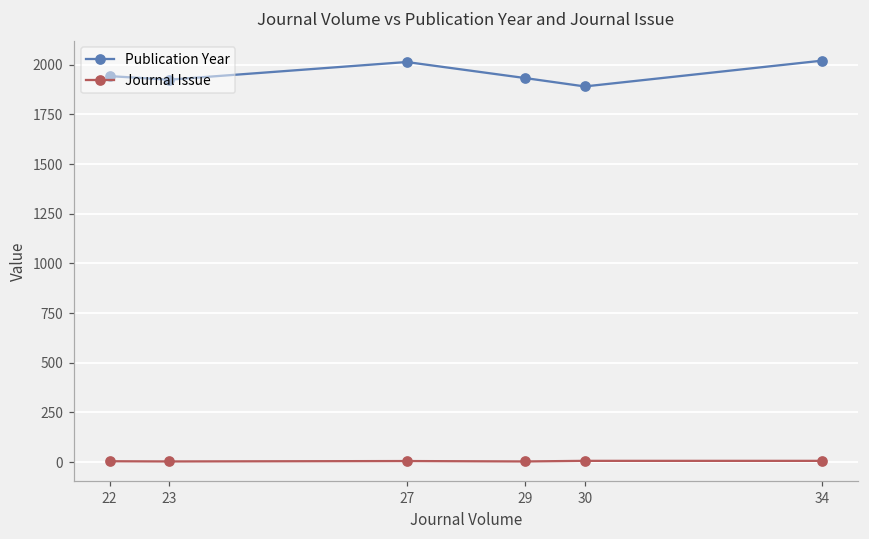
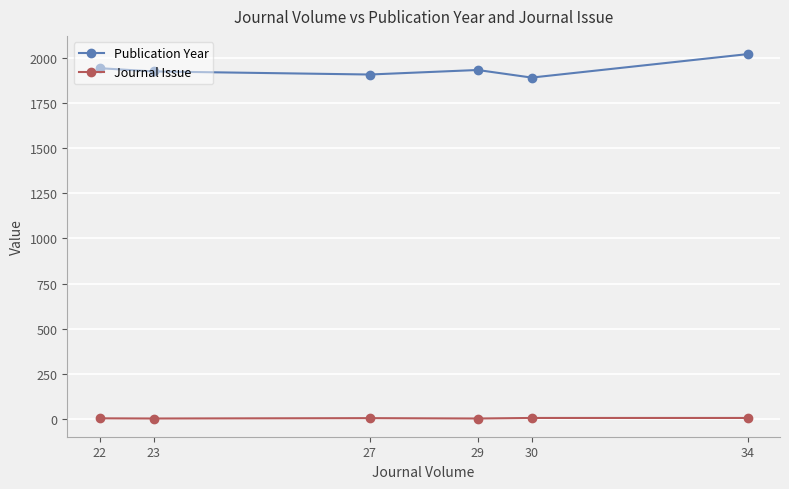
Publication Year, 27: 2010 -> 1910
